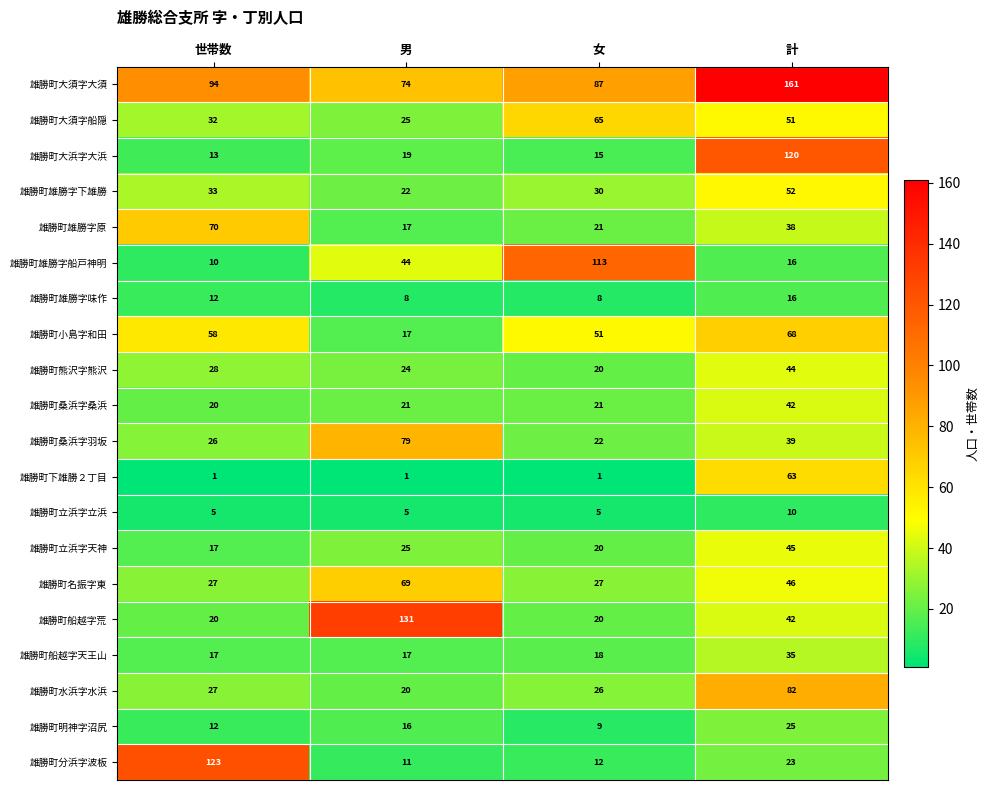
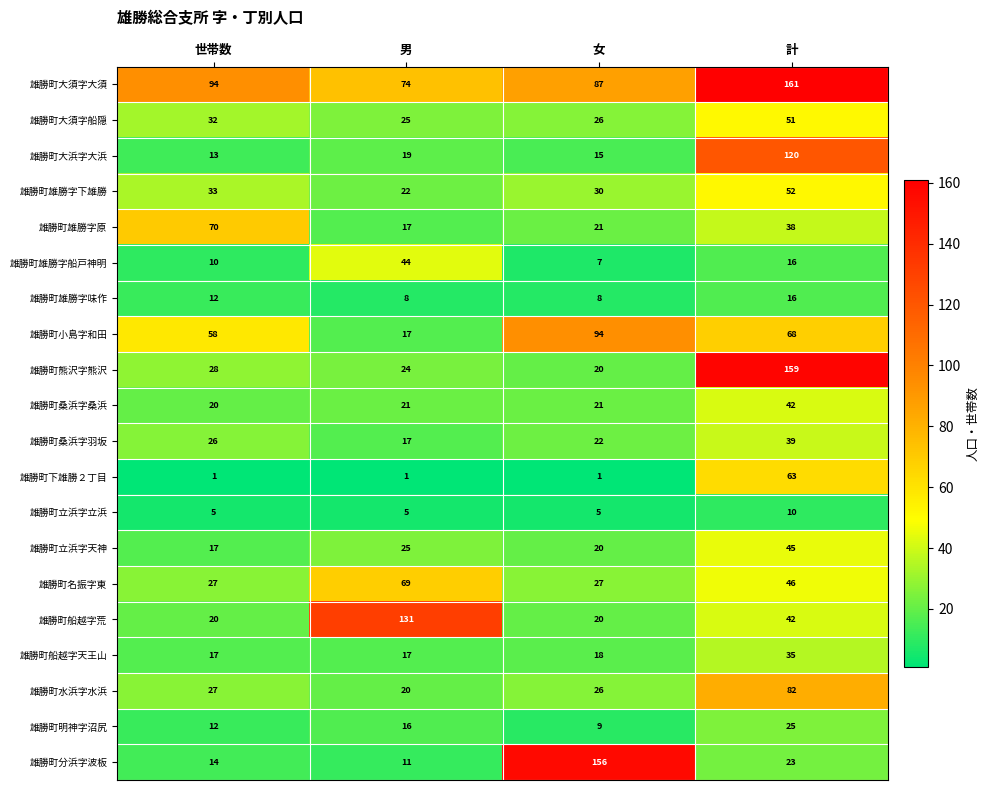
雄勝町大須字船隠, 女: 65 -> 26
雄勝町雄勝字船戸神明, 女: 113 -> 7
雄勝町小島字和田, 女: 51 -> 94
雄勝町熊沢字熊沢, 計: 44 -> 159
雄勝町桑浜字羽坂, 男: 79 -> 17
雄勝町分浜字波板, 世帯数: 123 -> 14
雄勝町分浜字波板, 女: 12 -> 156
